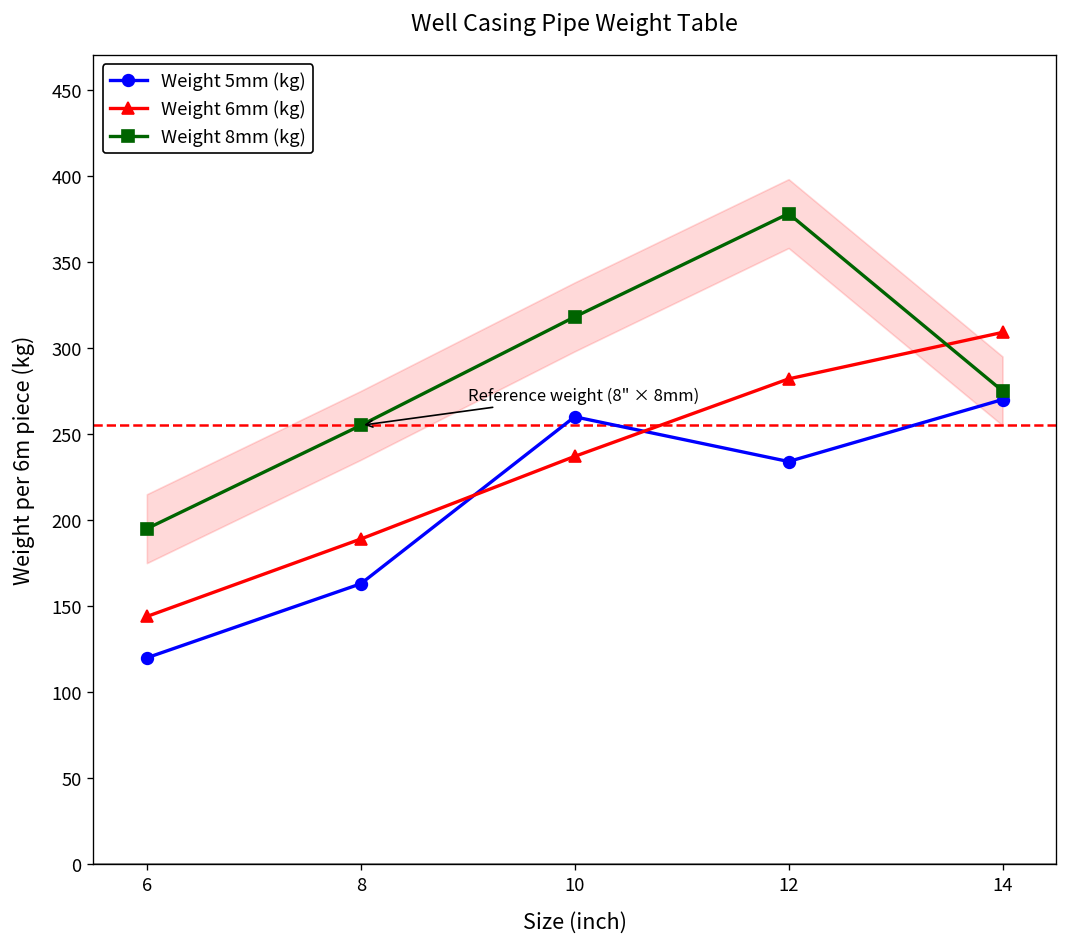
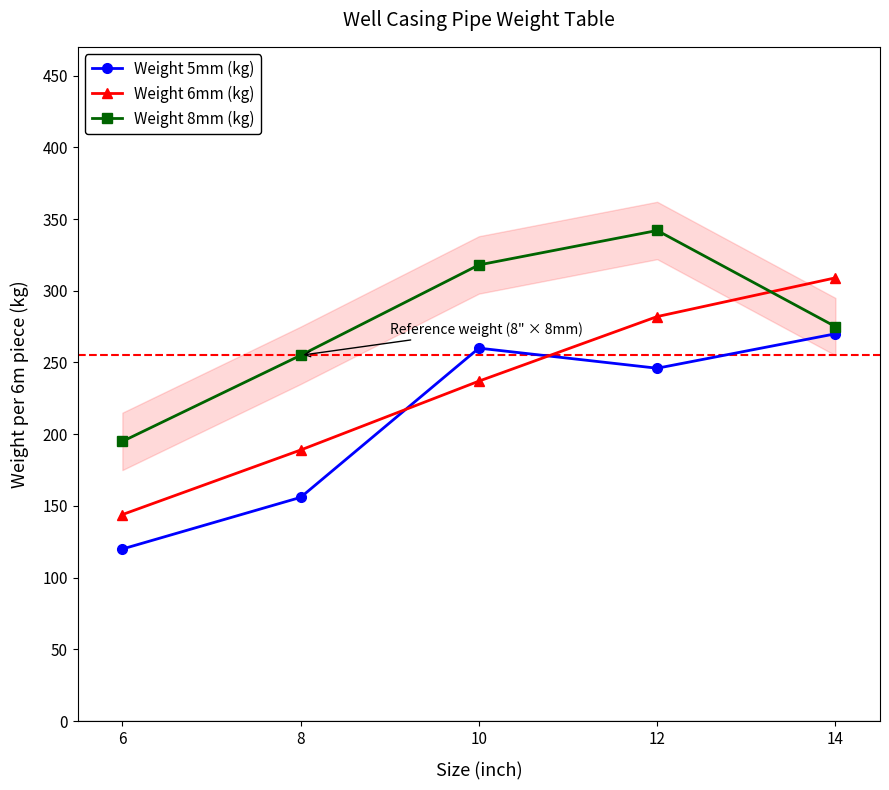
Weight 5mm (kg), 8: 163 -> 156
Weight 5mm (kg), 12: 234 -> 246
Weight 8mm (kg), 12: 378 -> 342
